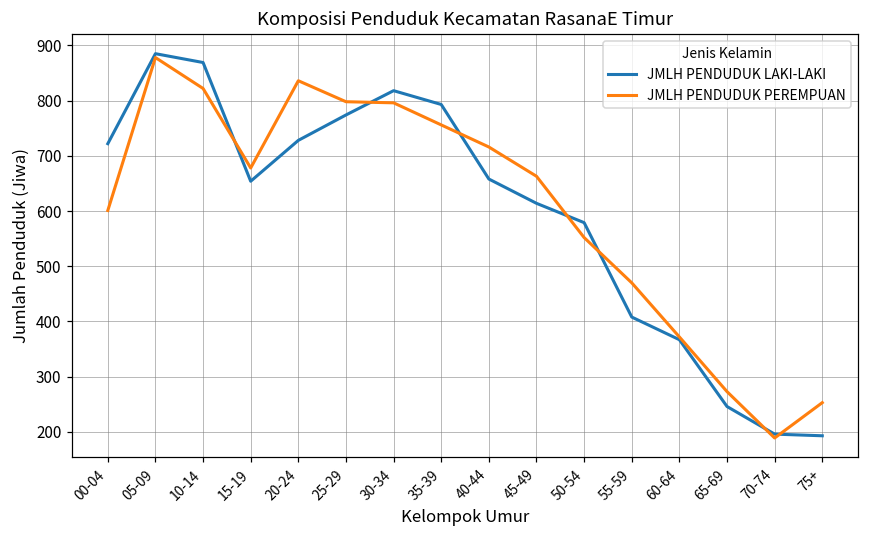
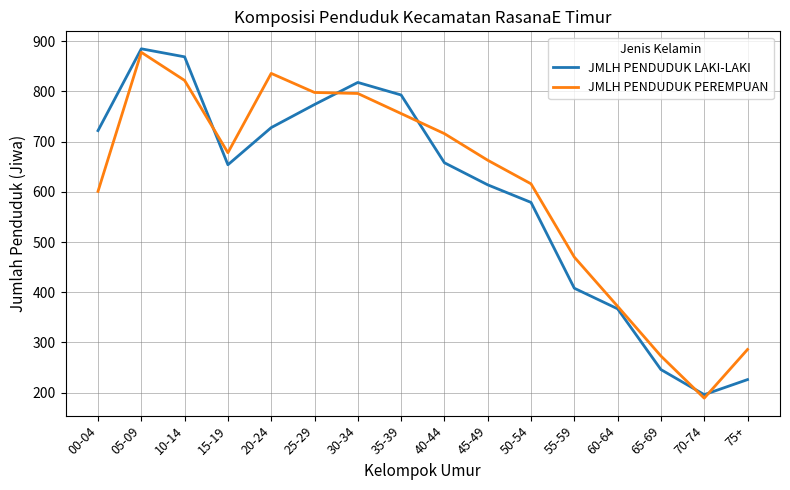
JMLH PENDUDUK PEREMPUAN, 50-54: 550 -> 620
JMLH PENDUDUK LAKI-LAKI, 75+: 190 -> 230
JMLH PENDUDUK PEREMPUAN, 75+: 250 -> 290
